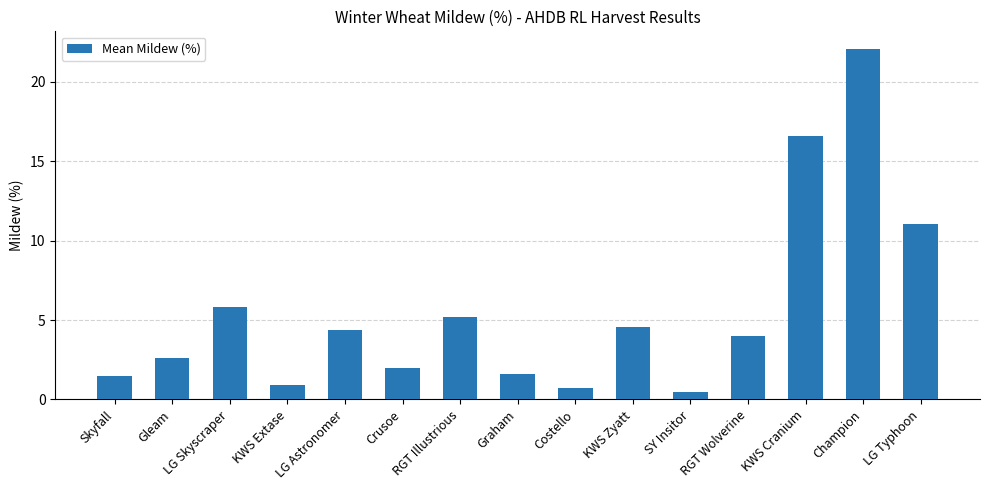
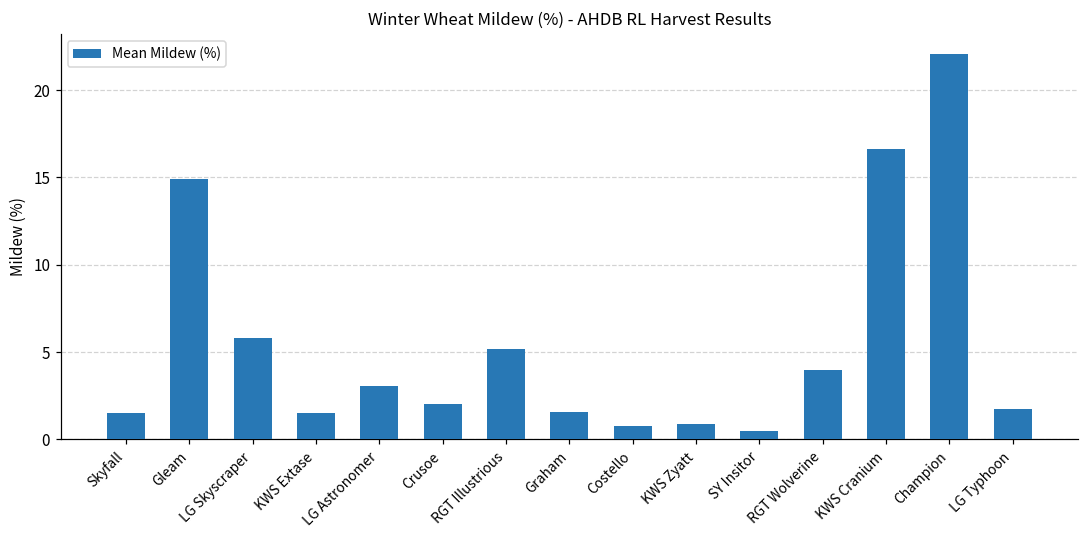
Gleam: 2.6 -> 14.9
KWS Extase: 0.9 -> 1.5
LG Astronomer: 4.4 -> 3.1
KWS Zyatt: 4.6 -> 0.9
LG Typhoon: 11.1 -> 1.8
